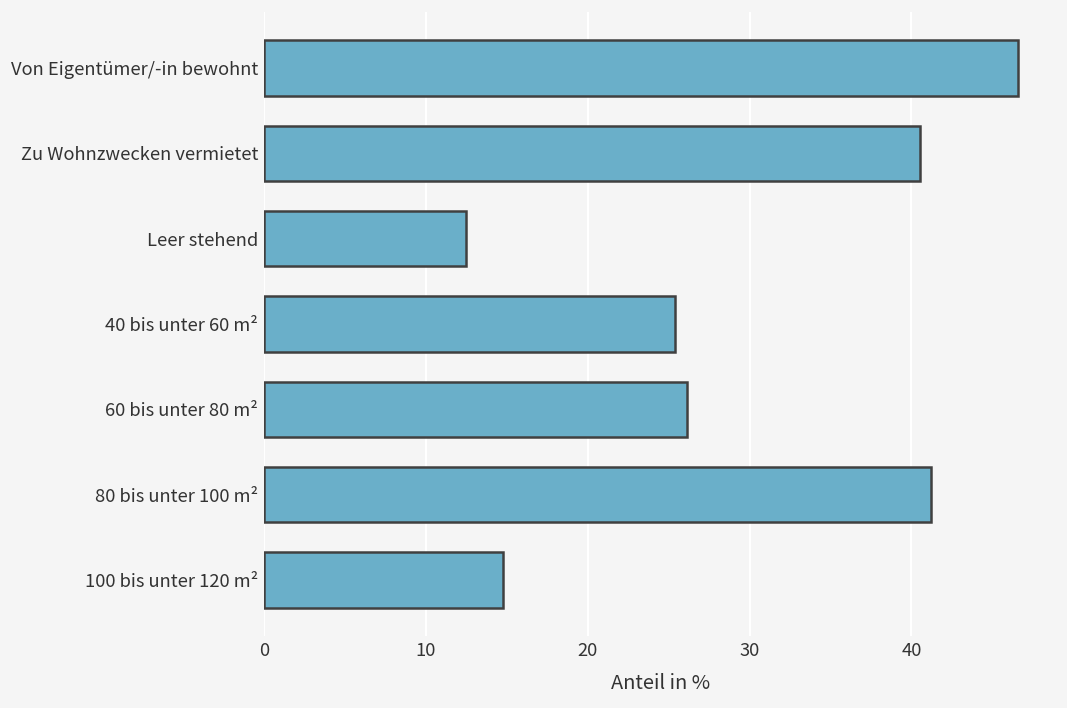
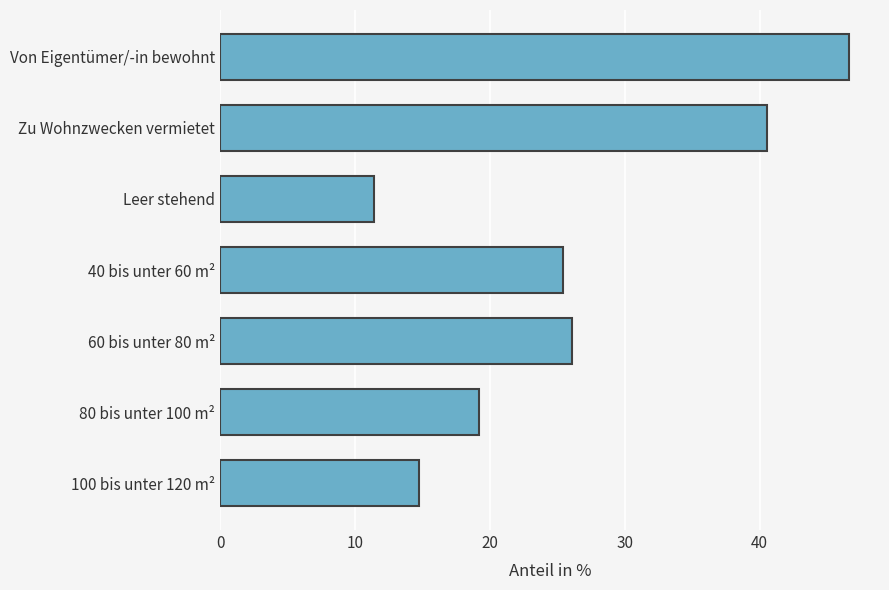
Leer stehend: 12.5 -> 11.4
80 bis unter 100 m²: 41.2 -> 19.2
